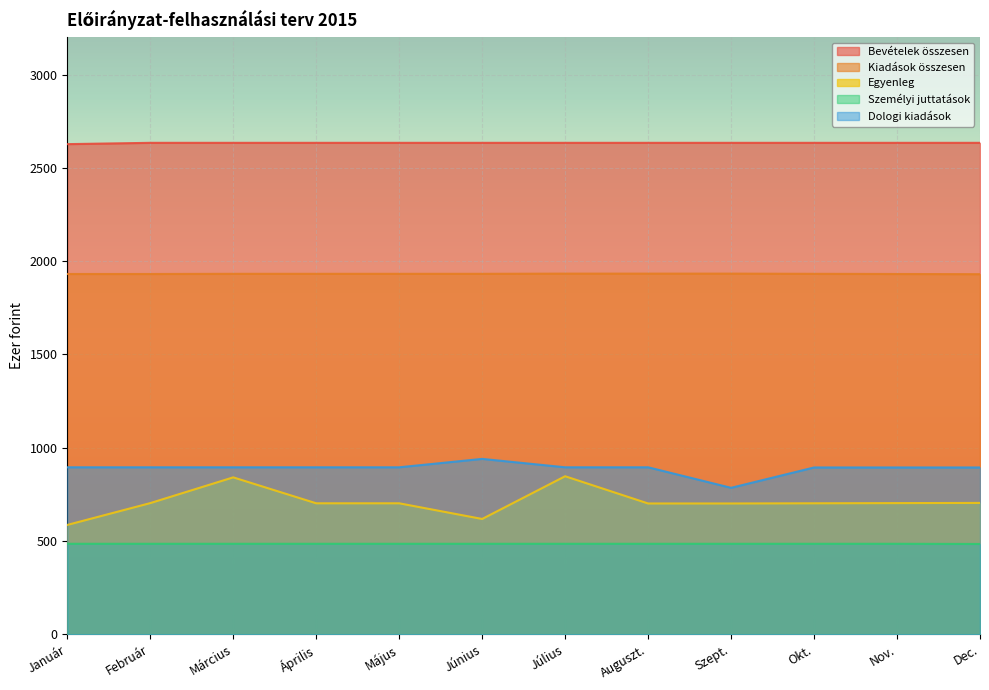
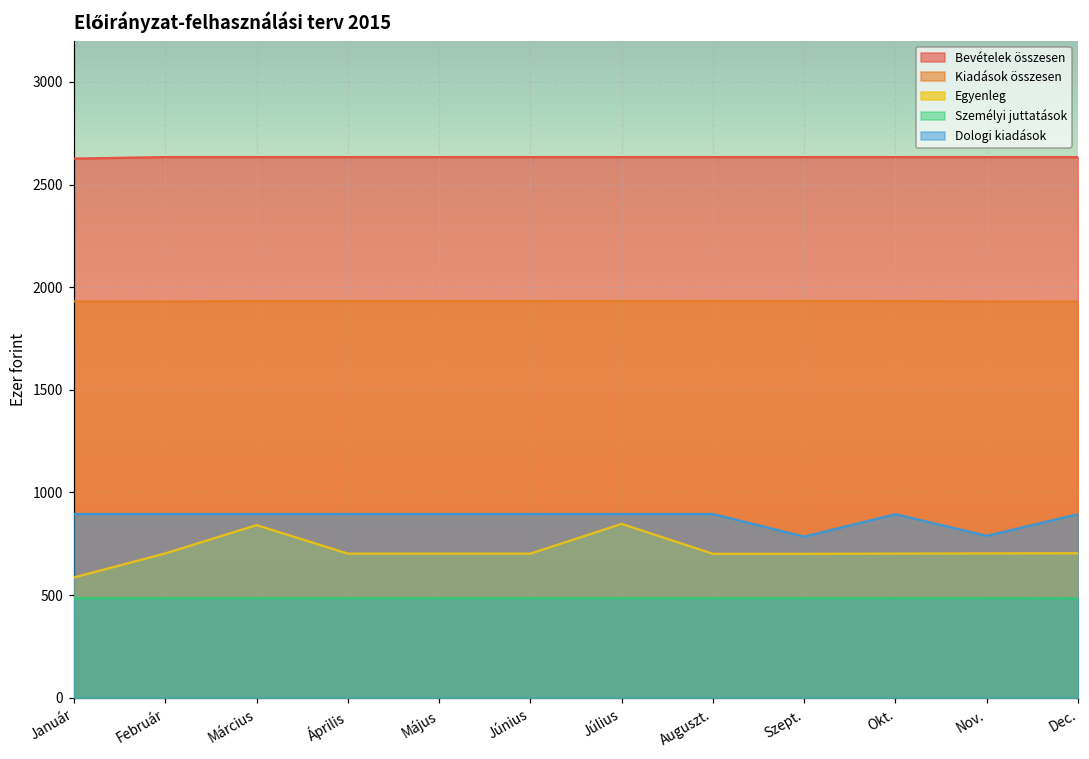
Egyenleg, Június: 620 -> 700
Dologi kiadások, Június: 940 -> 900
Dologi kiadások, Nov.: 890 -> 790
